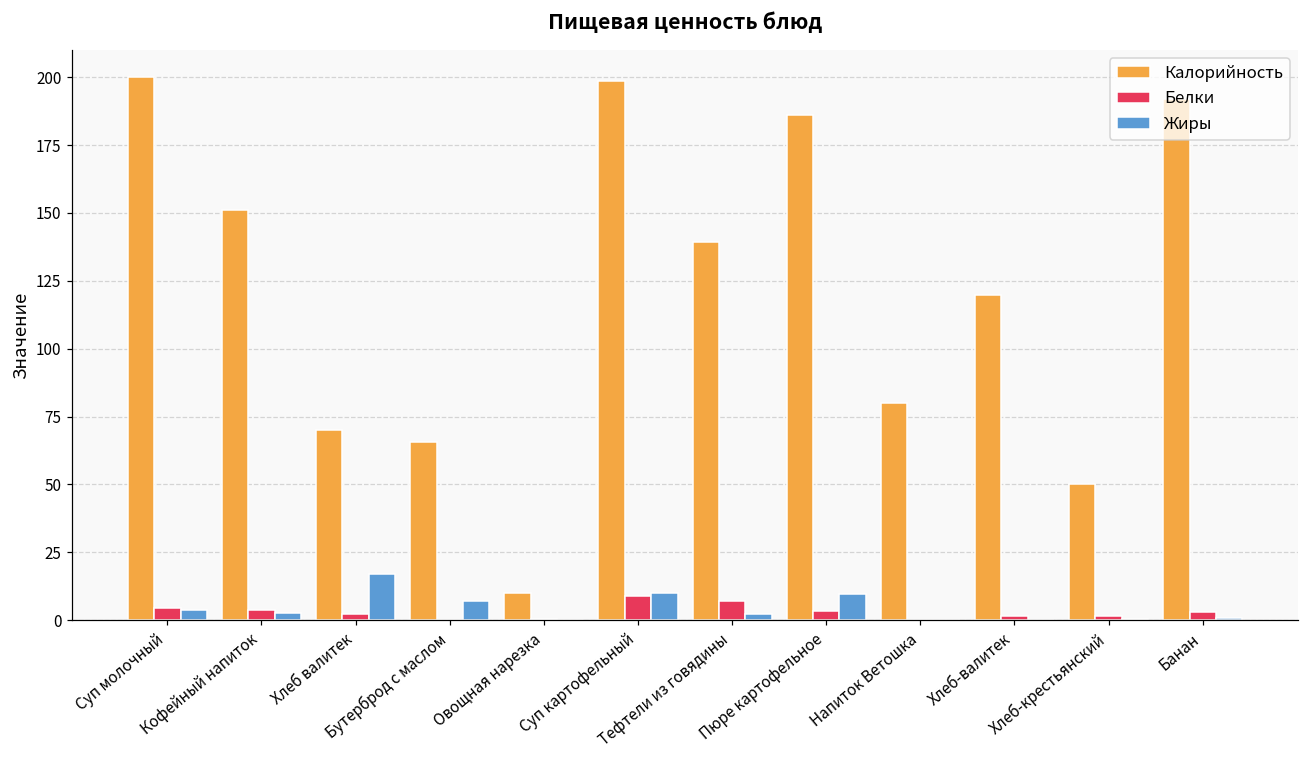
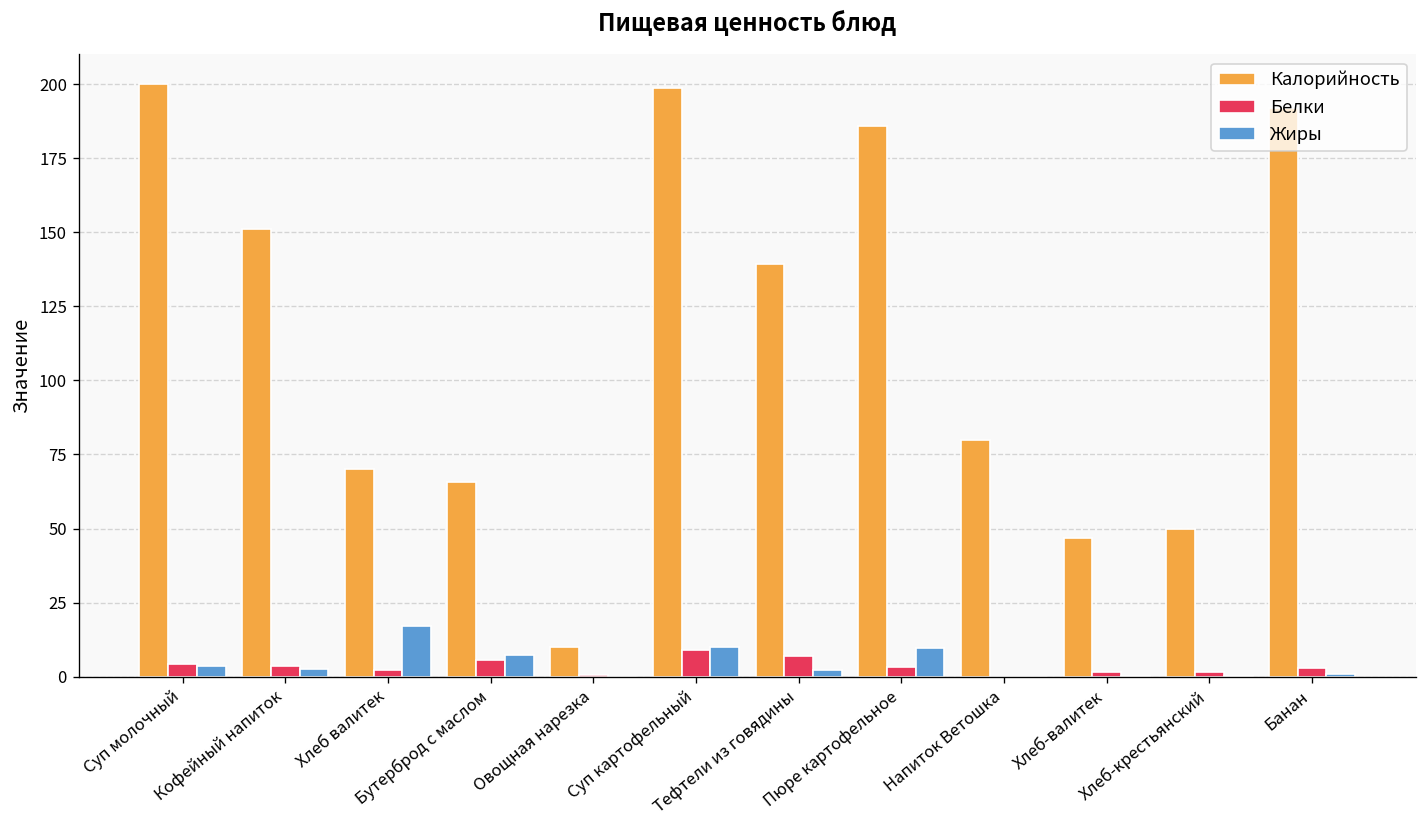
Белки, Бутерброд с маслом: 0 -> 6
Калорийность, Хлеб-валитек: 120 -> 47
